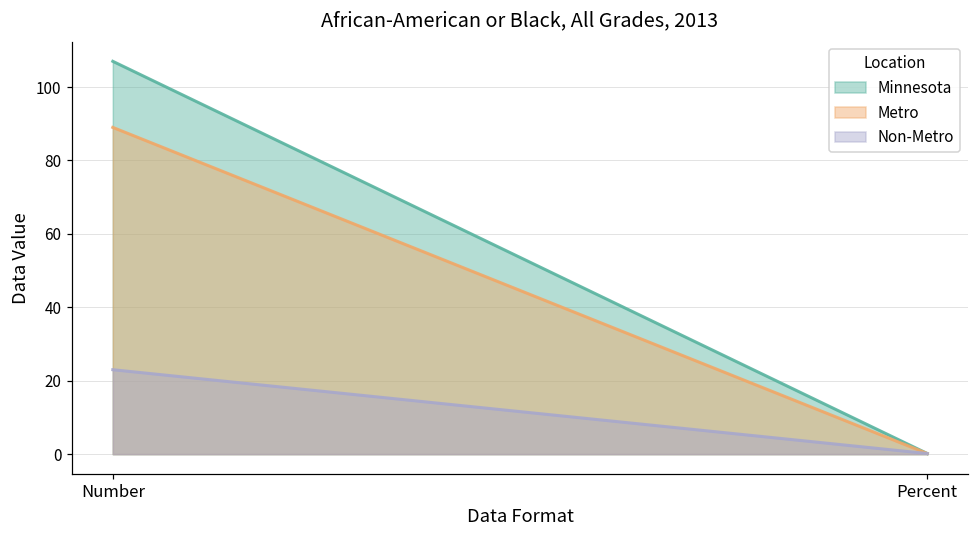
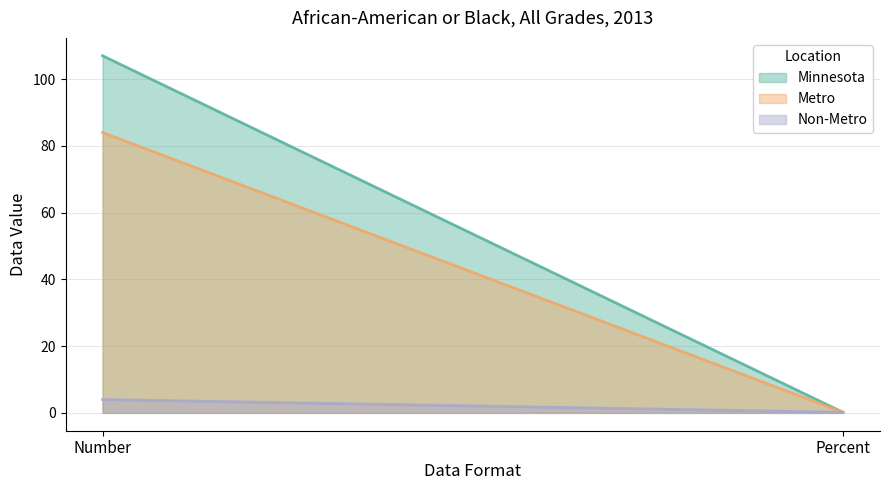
Metro, Number: 89 -> 84
Non-Metro, Number: 23 -> 4
